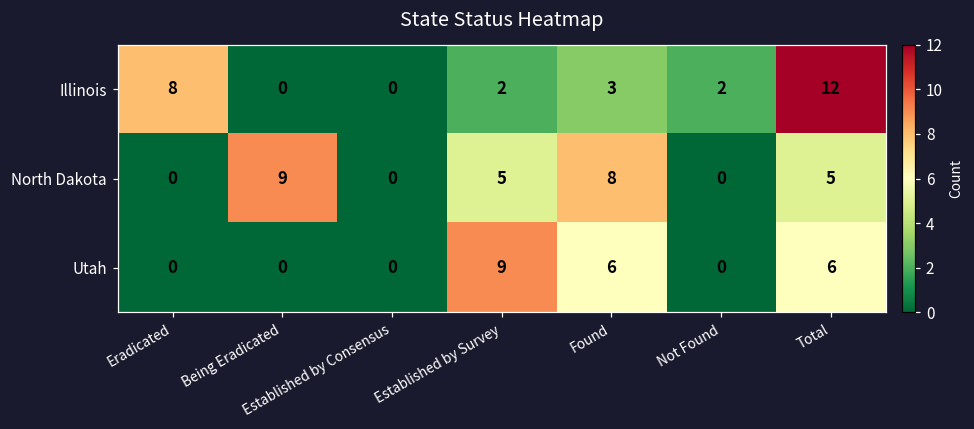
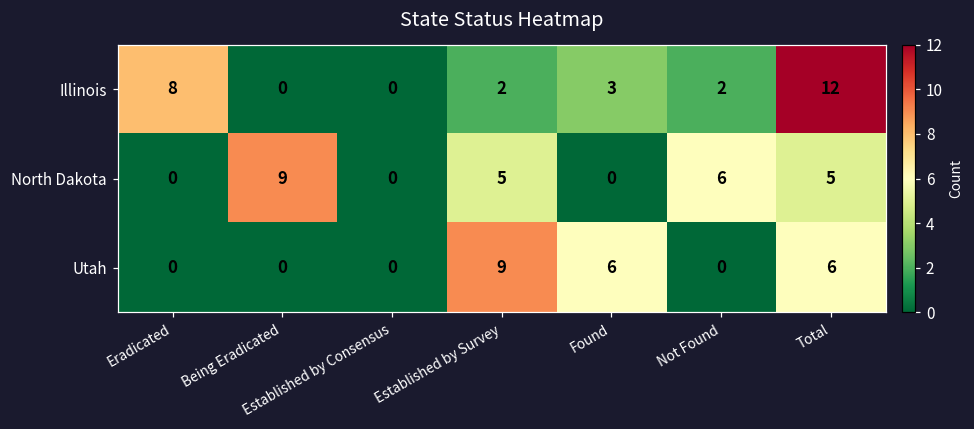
North Dakota, Found: 8 -> 0
North Dakota, Not Found: 0 -> 6
